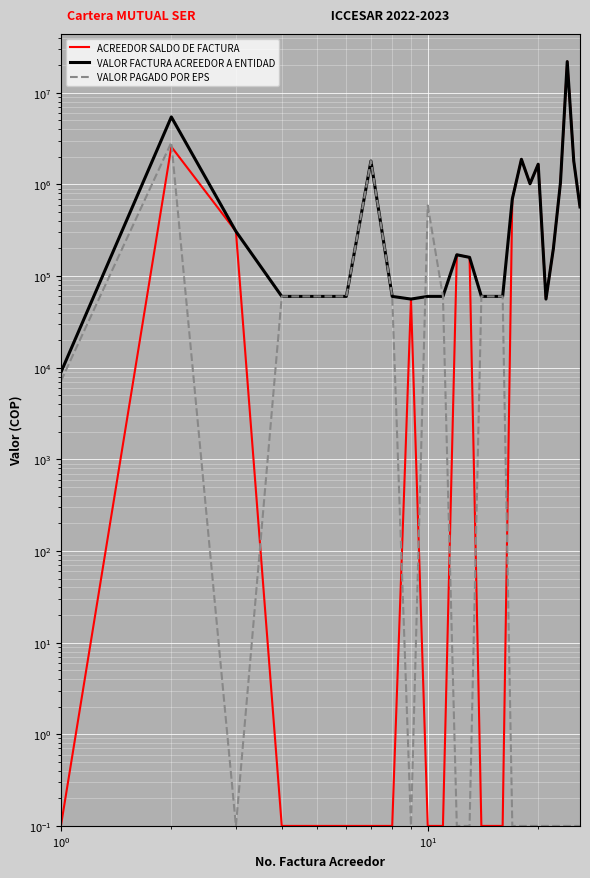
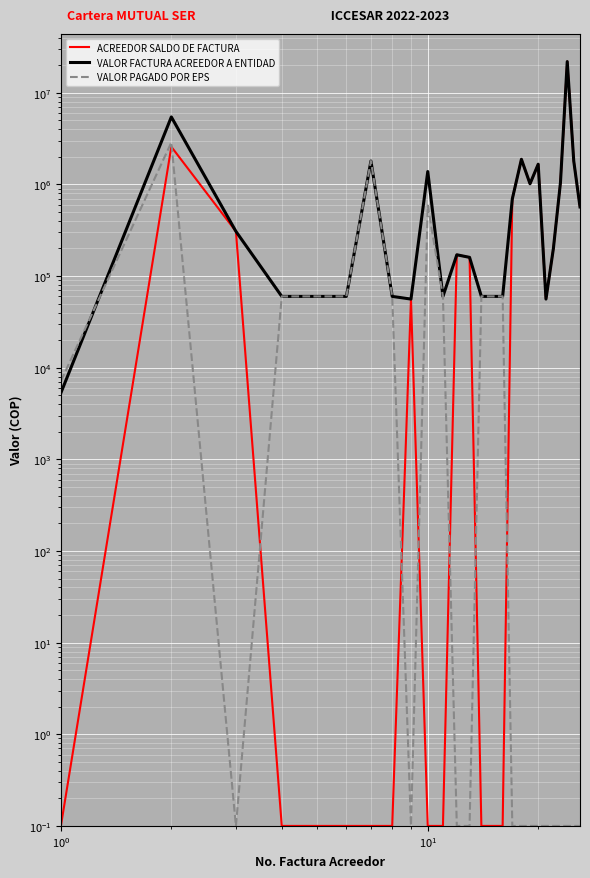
VALOR FACTURA ACREEDOR A ENTIDAD, 10^0: 9000 -> 5000
VALOR FACTURA ACREEDOR A ENTIDAD, 10^1: 60000 -> 1400000
